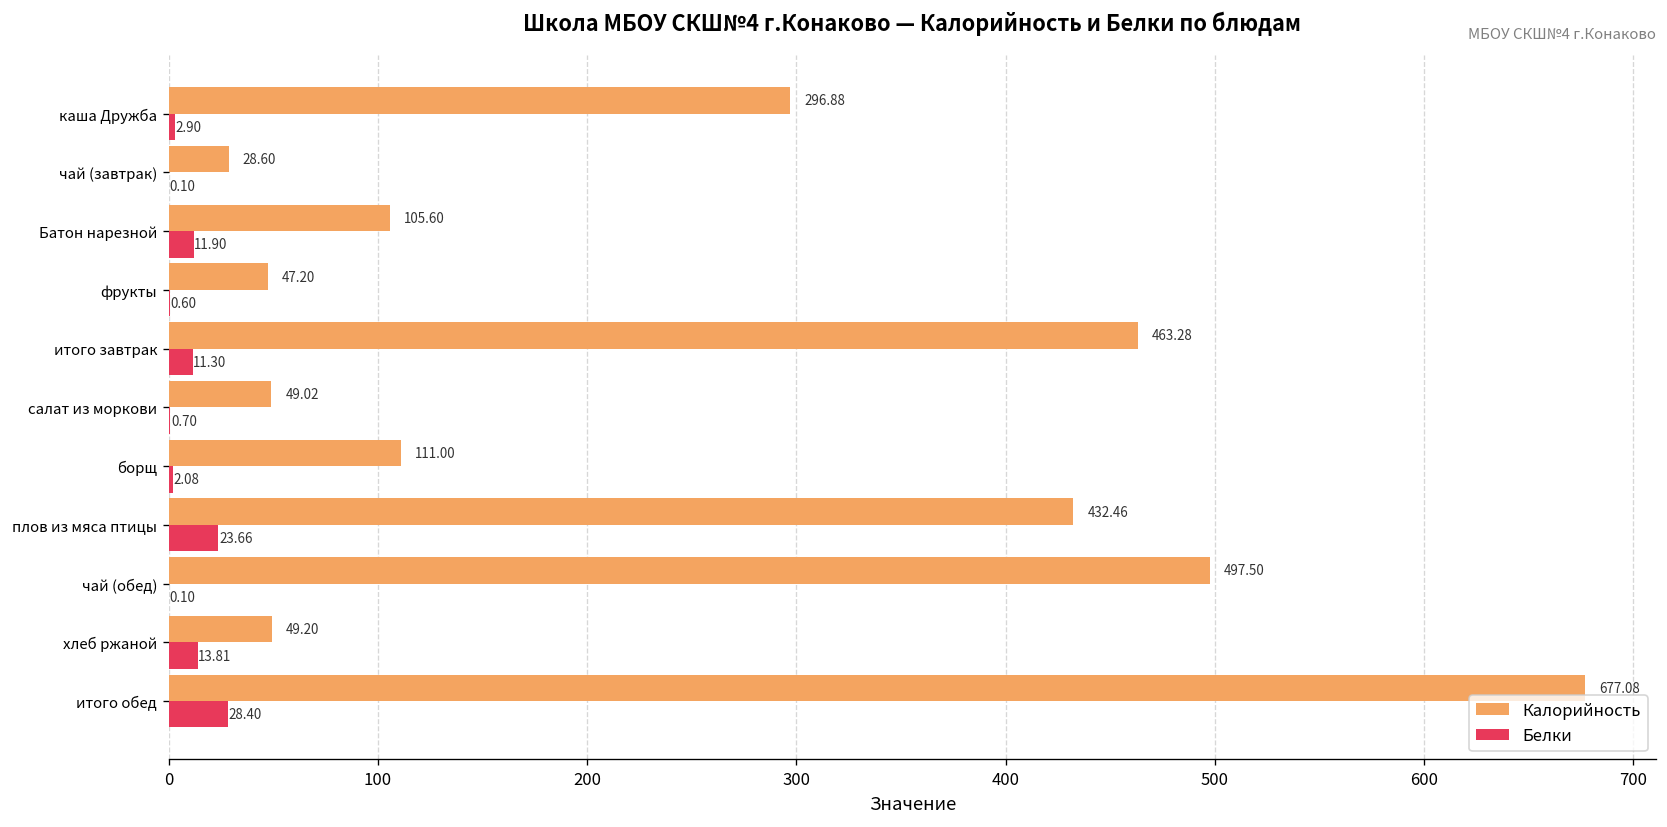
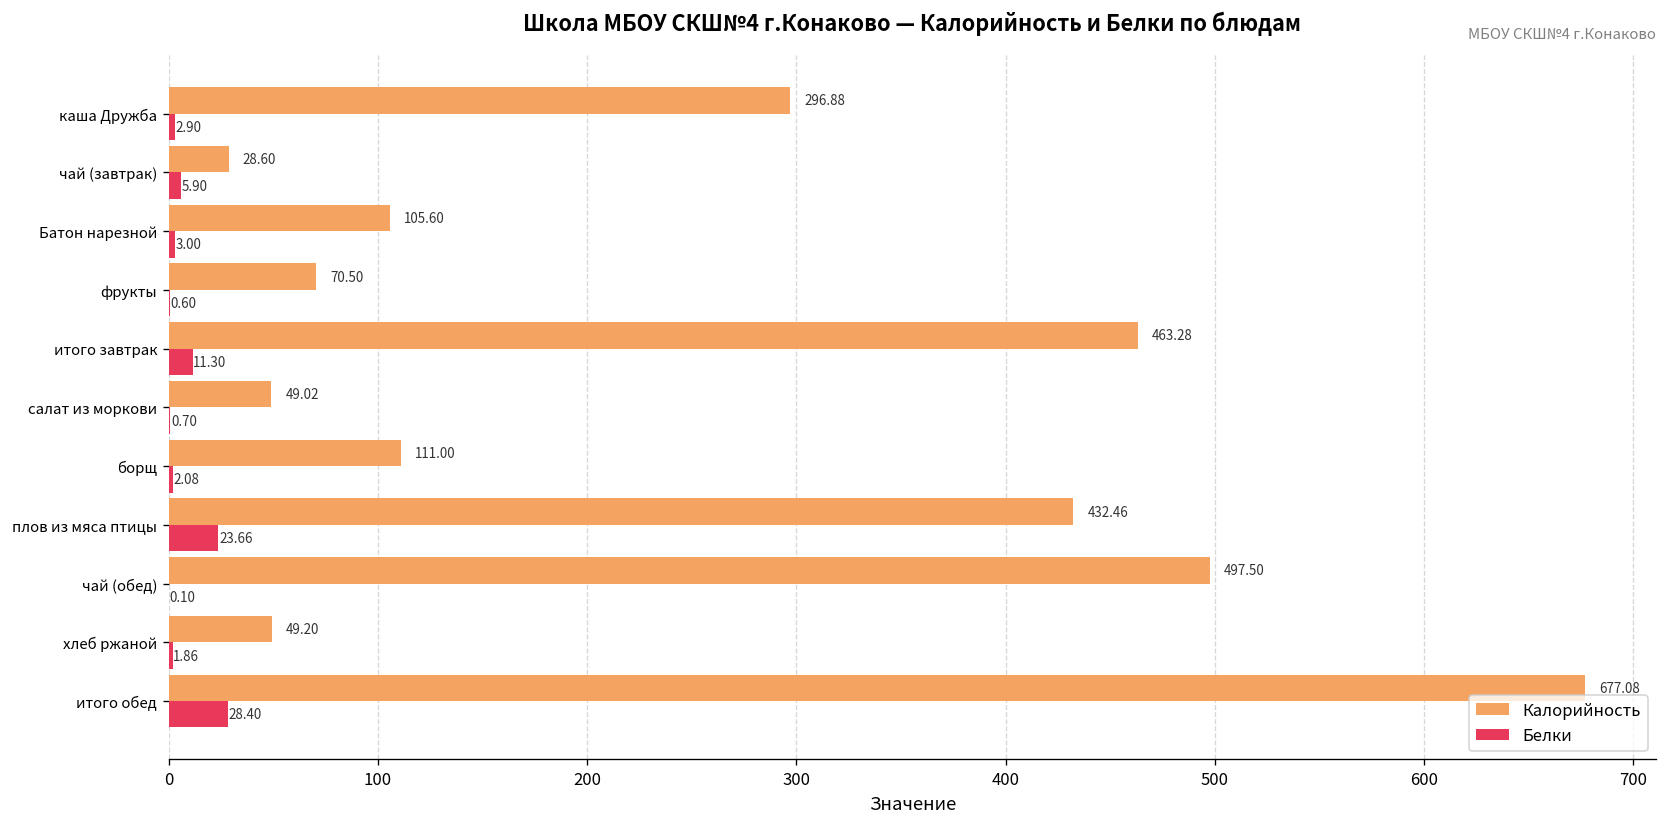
Белки, чай (завтрак): 0.10 -> 5.90
Белки, Батон нарезной: 11.90 -> 3.00
Калорийность, фрукты: 47.20 -> 70.50
Белки, хлеб ржаной: 13.81 -> 1.86
